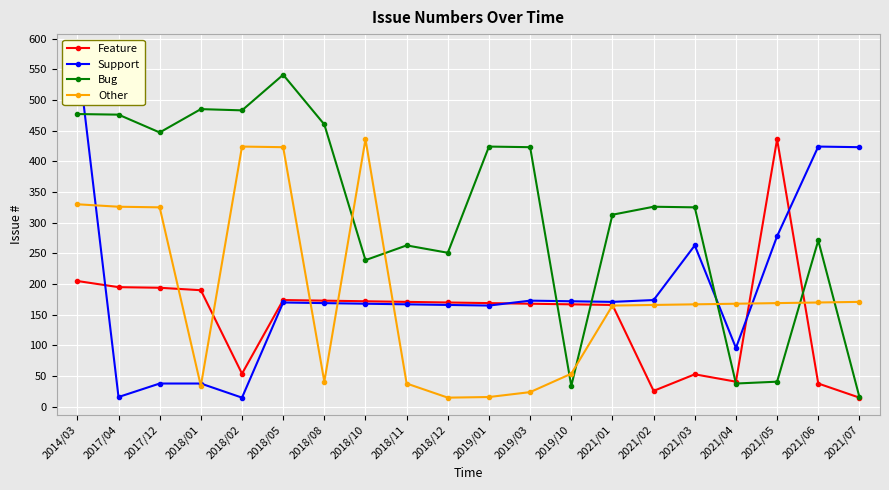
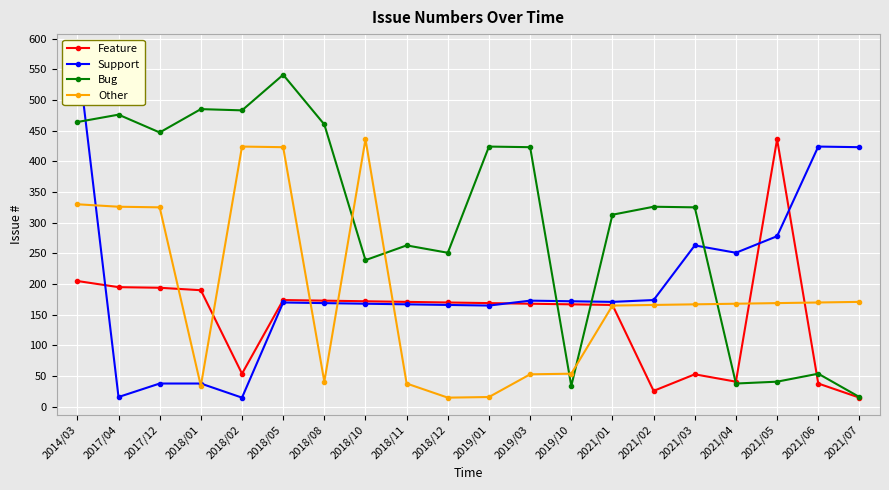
Bug, 2014/03: 480 -> 460
Other, 2019/03: 20 -> 50
Support, 2021/04: 100 -> 250
Bug, 2021/06: 270 -> 50
